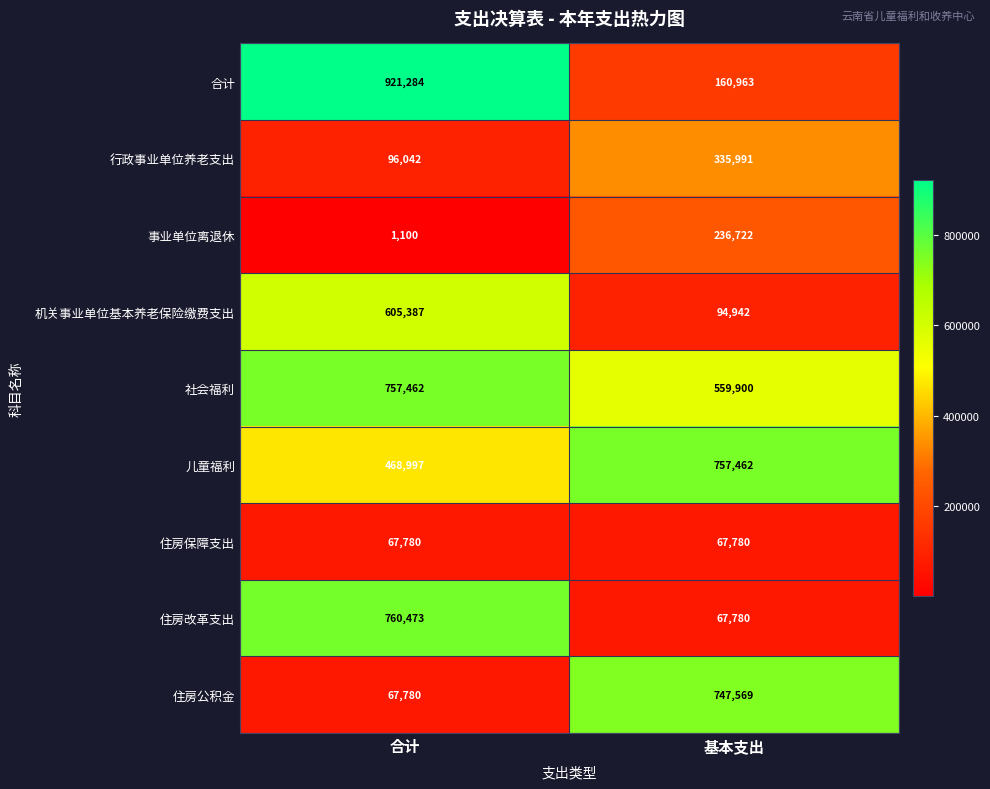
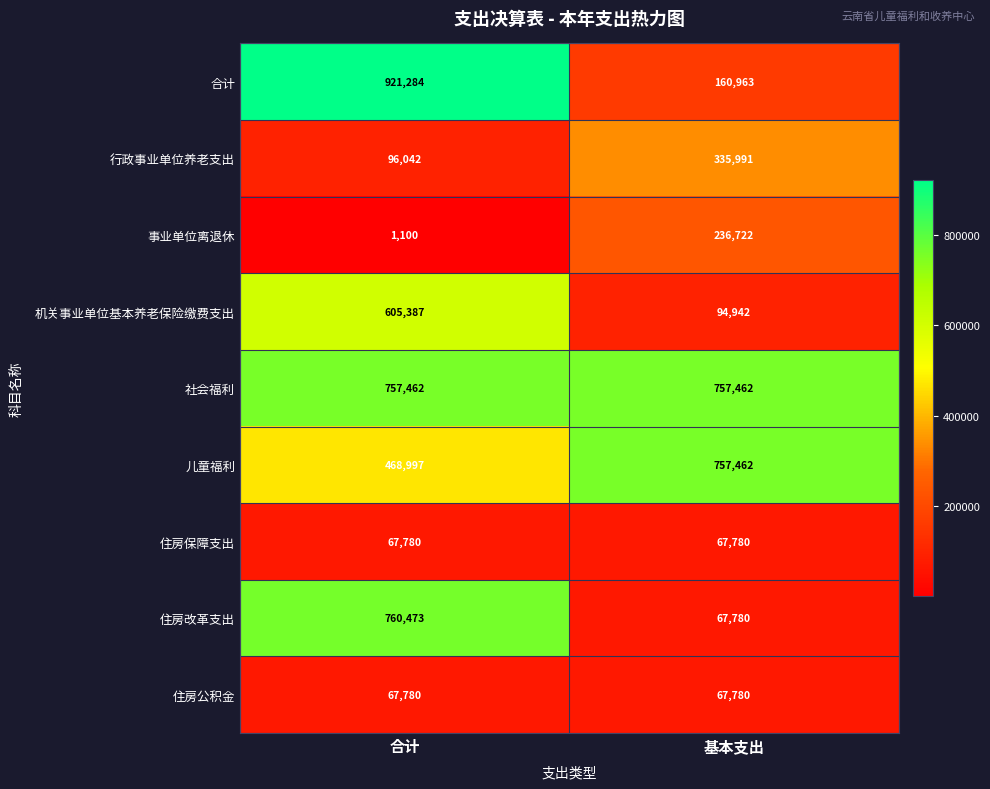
社会福利, 基本支出: 559,900 -> 757,462
住房公积金, 基本支出: 747,569 -> 67,780
